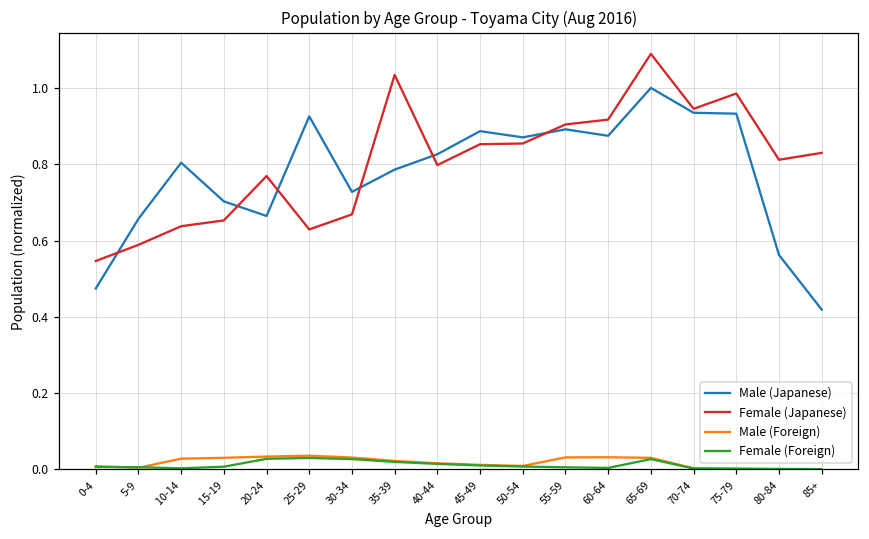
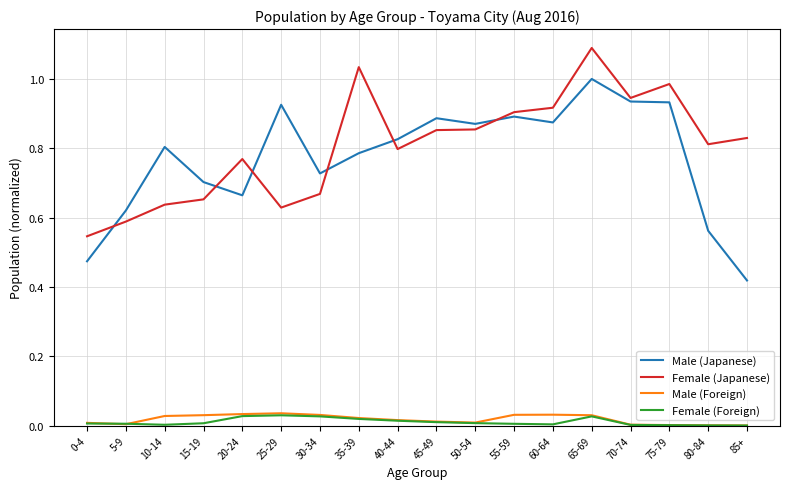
Male (Japanese), 5-9: 0.66 -> 0.62
